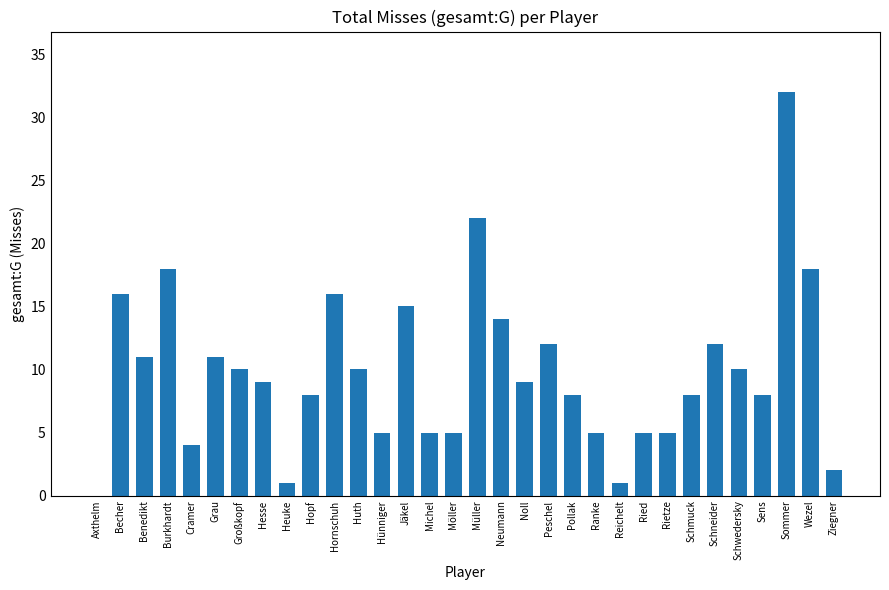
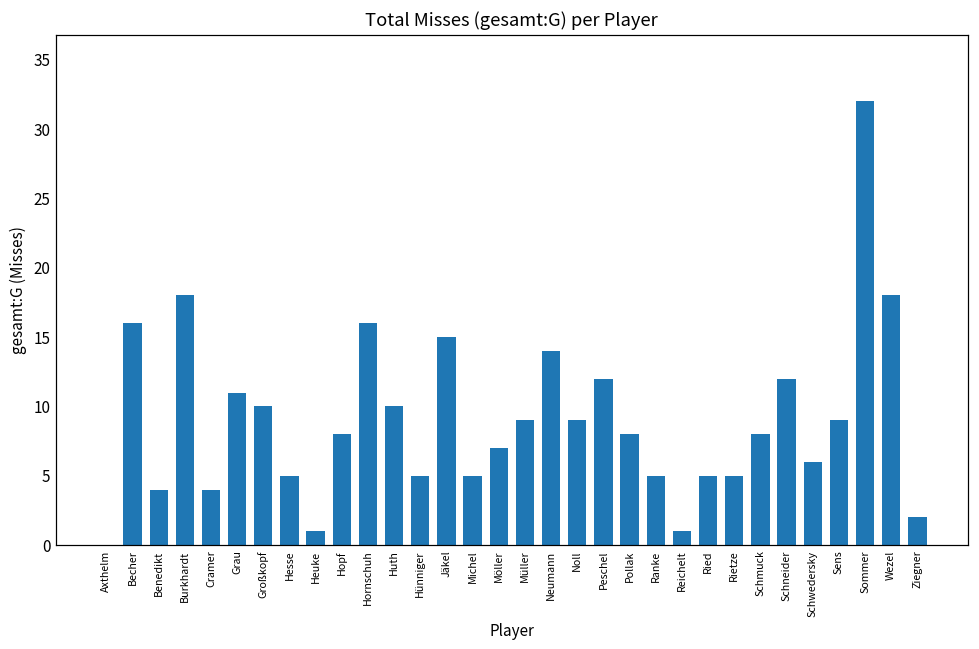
Benedikt: 11 -> 4
Hesse: 9 -> 5
Möller: 5 -> 7
Müller: 22 -> 9
Schwedersky: 10 -> 6
Sens: 8 -> 9
